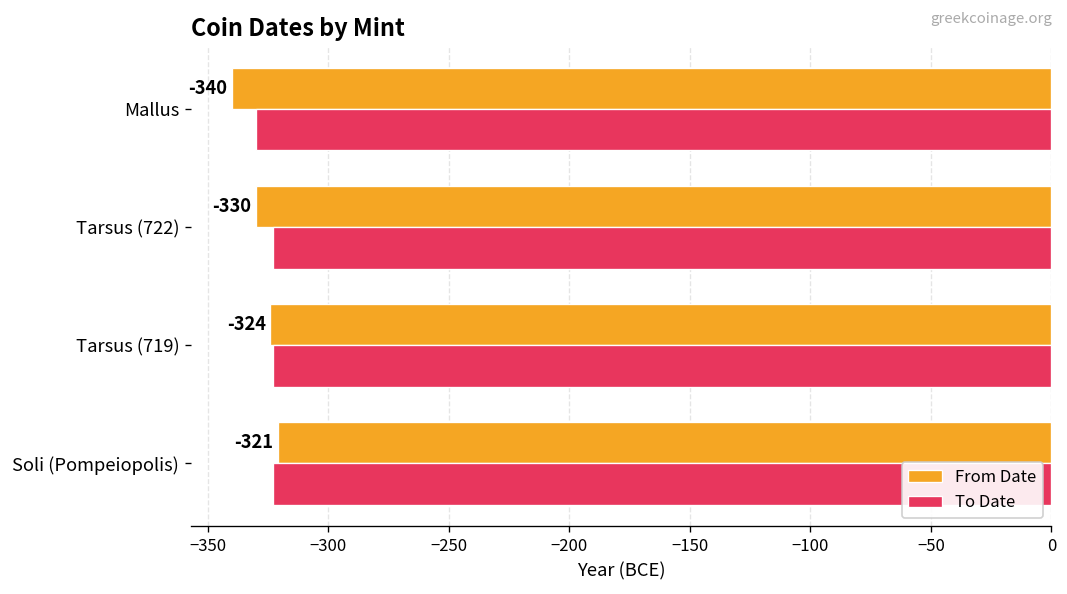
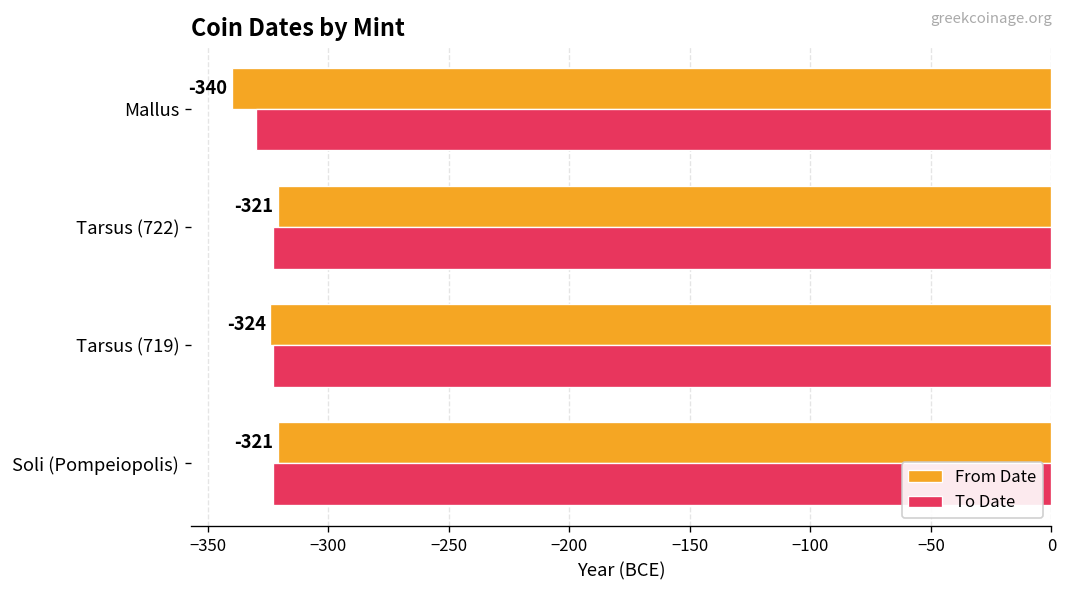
From Date, Tarsus (722): -330 -> -321
